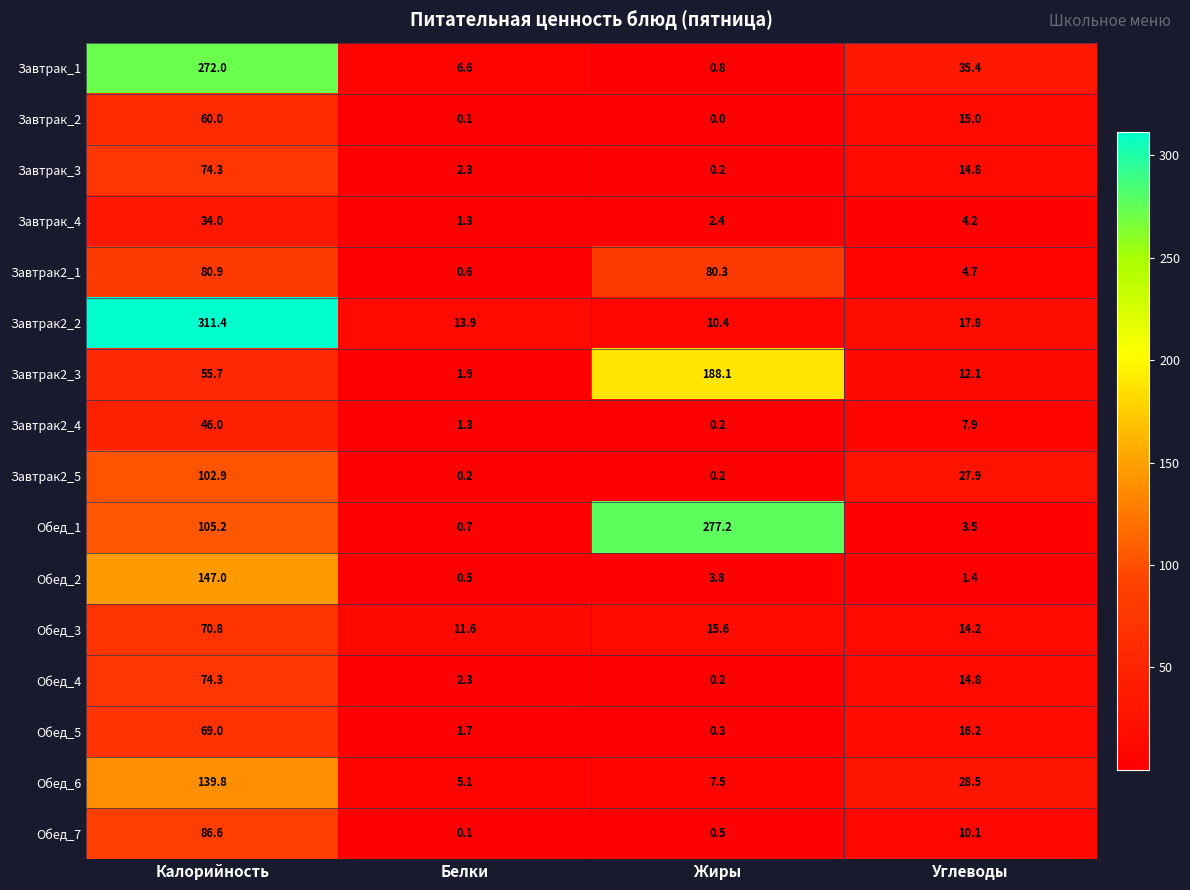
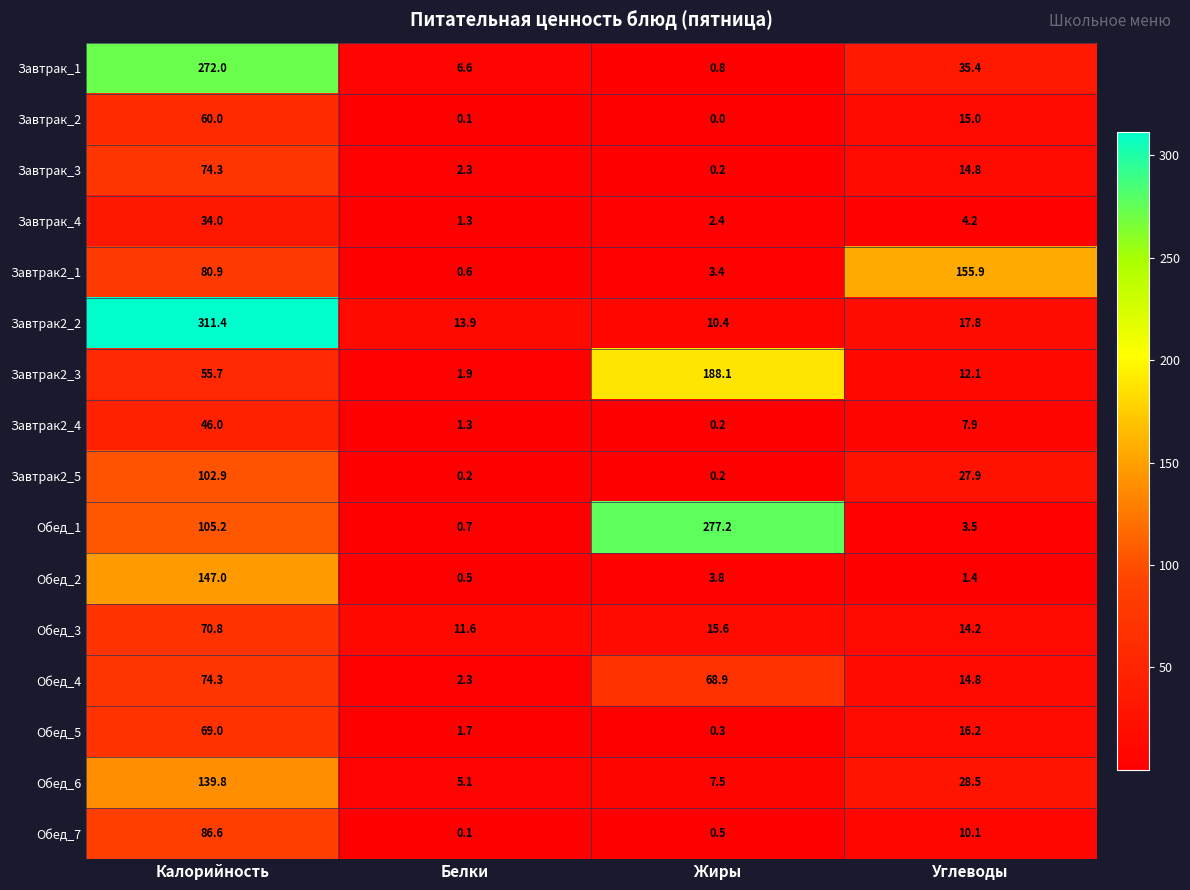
Завтрак2_1, Жиры: 80.3 -> 3.4
Завтрак2_1, Углеводы: 4.7 -> 155.9
Обед_4, Жиры: 0.2 -> 68.9
